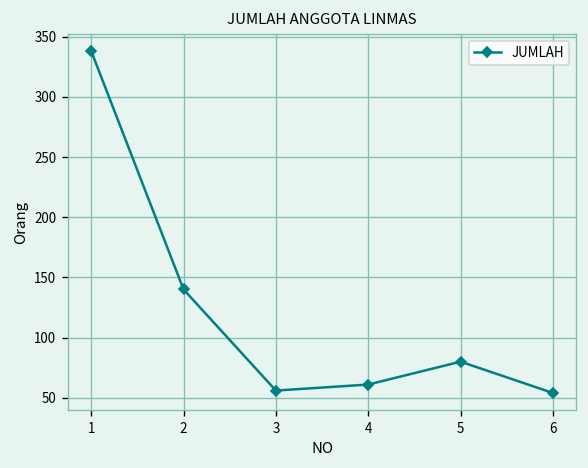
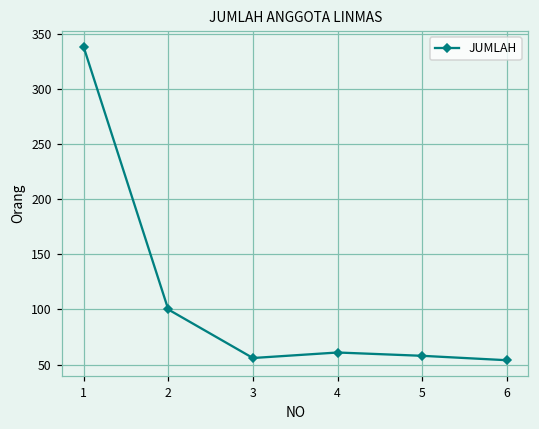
2: 140 -> 100
5: 80 -> 58
